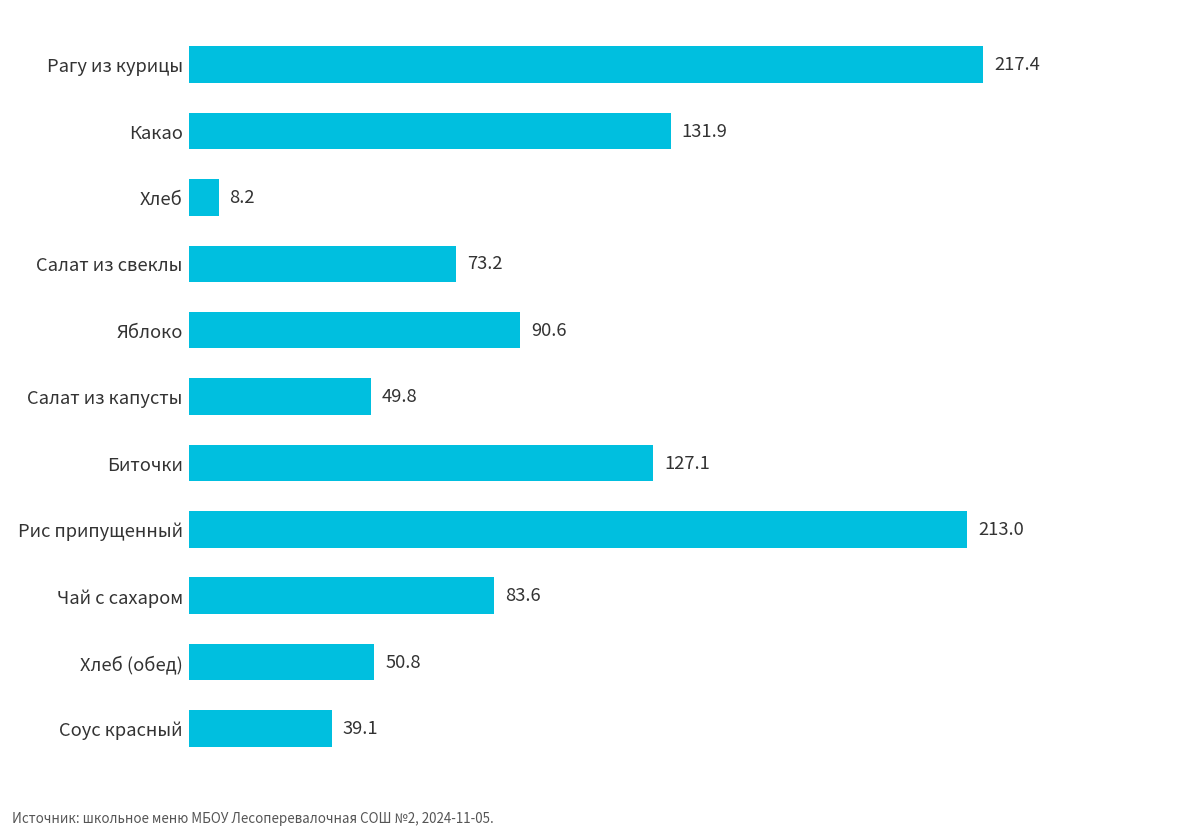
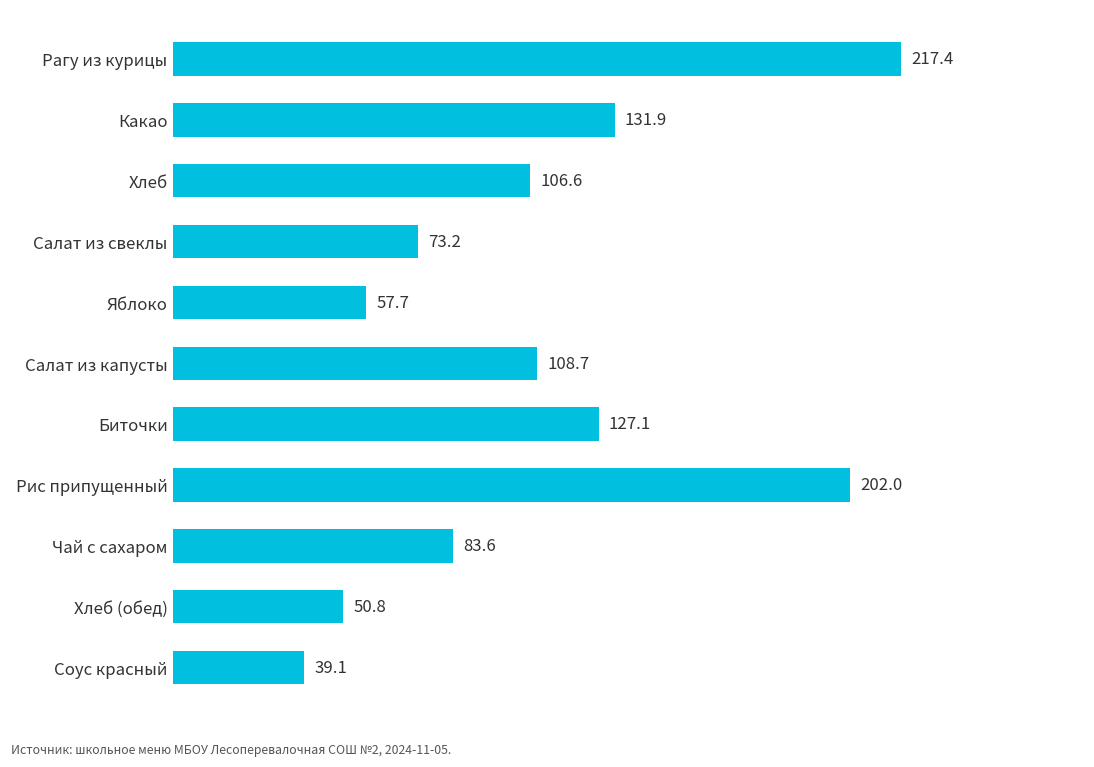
Хлеб: 8.2 -> 106.6
Яблоко: 90.6 -> 57.7
Салат из капусты: 49.8 -> 108.7
Рис припущенный: 213.0 -> 202.0
